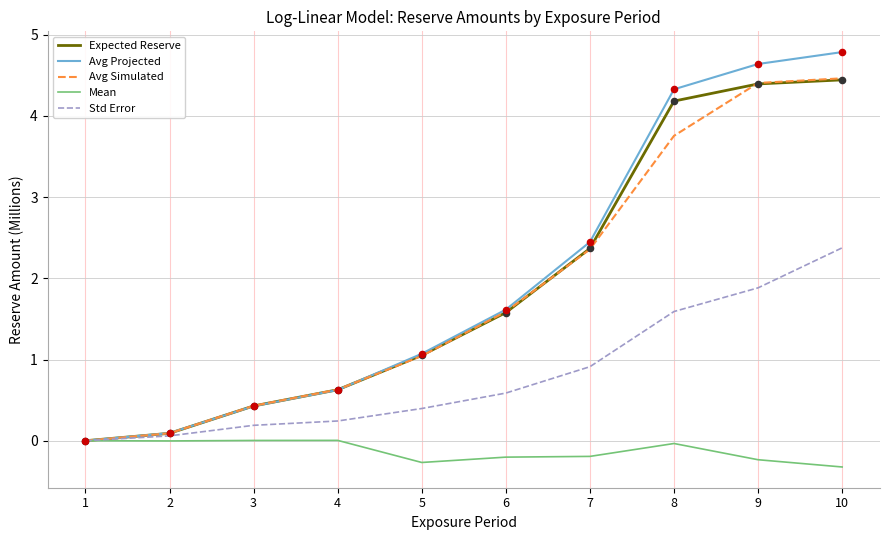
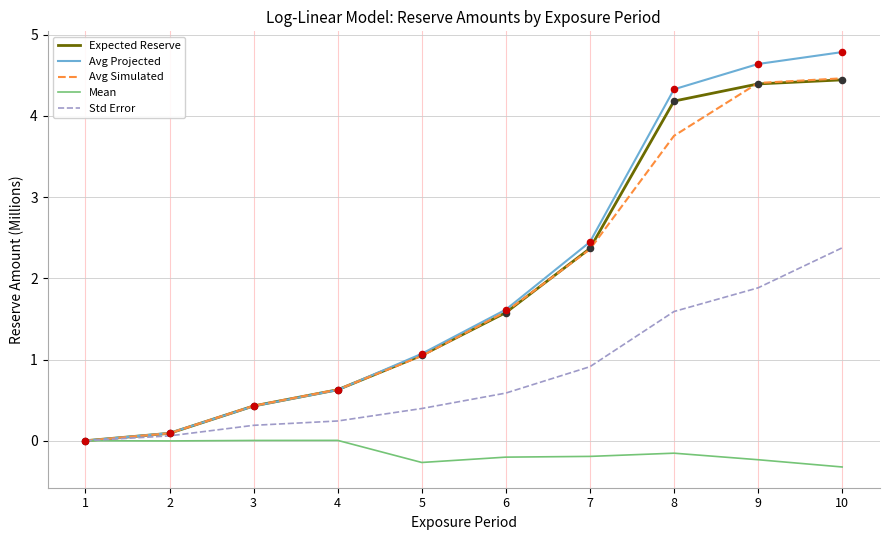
Mean, 8: 0.0 -> -0.2
